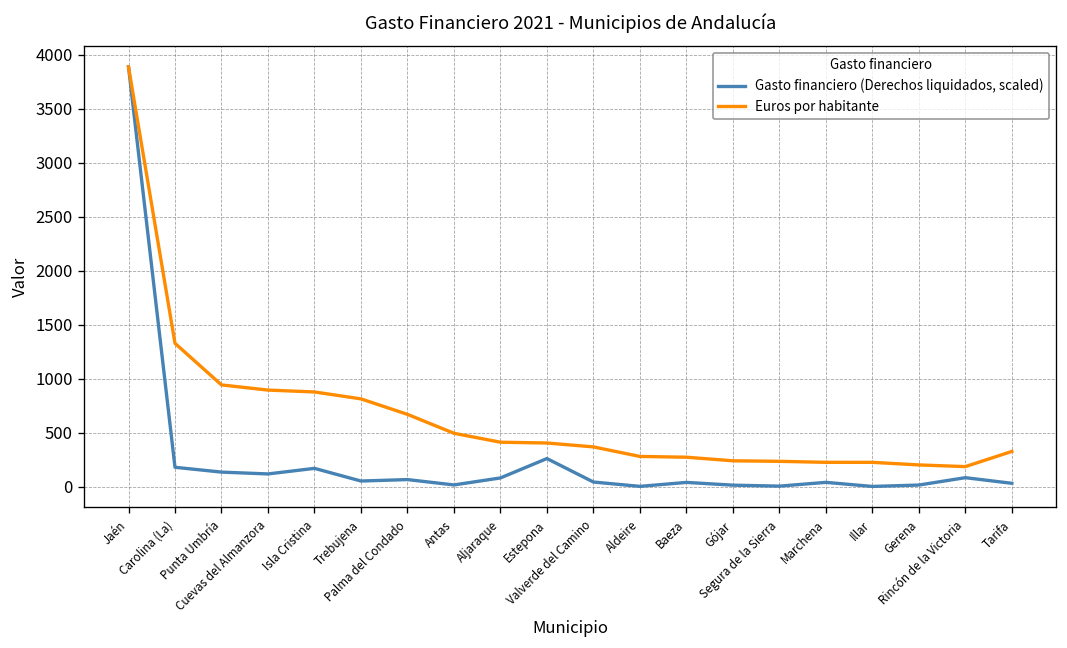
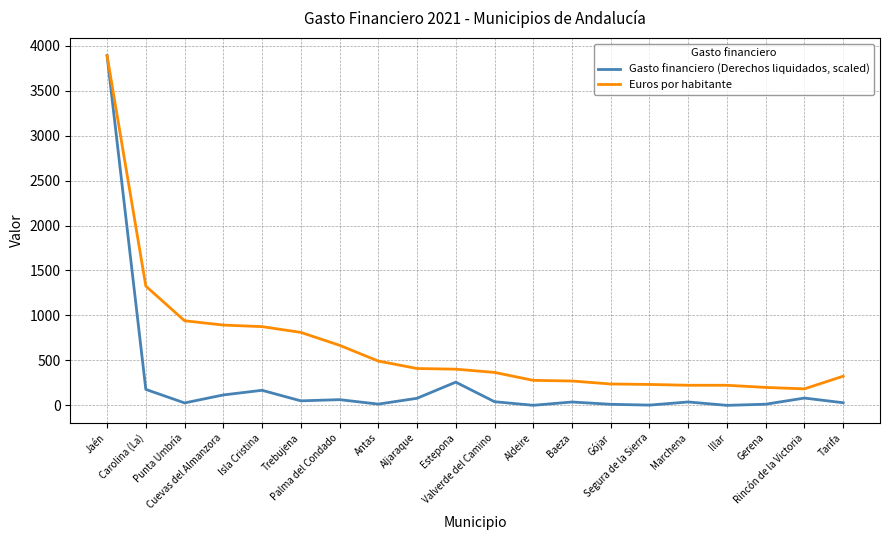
Gasto financiero (Derechos liquidados, scaled), Punta Umbría: 100 -> 0
